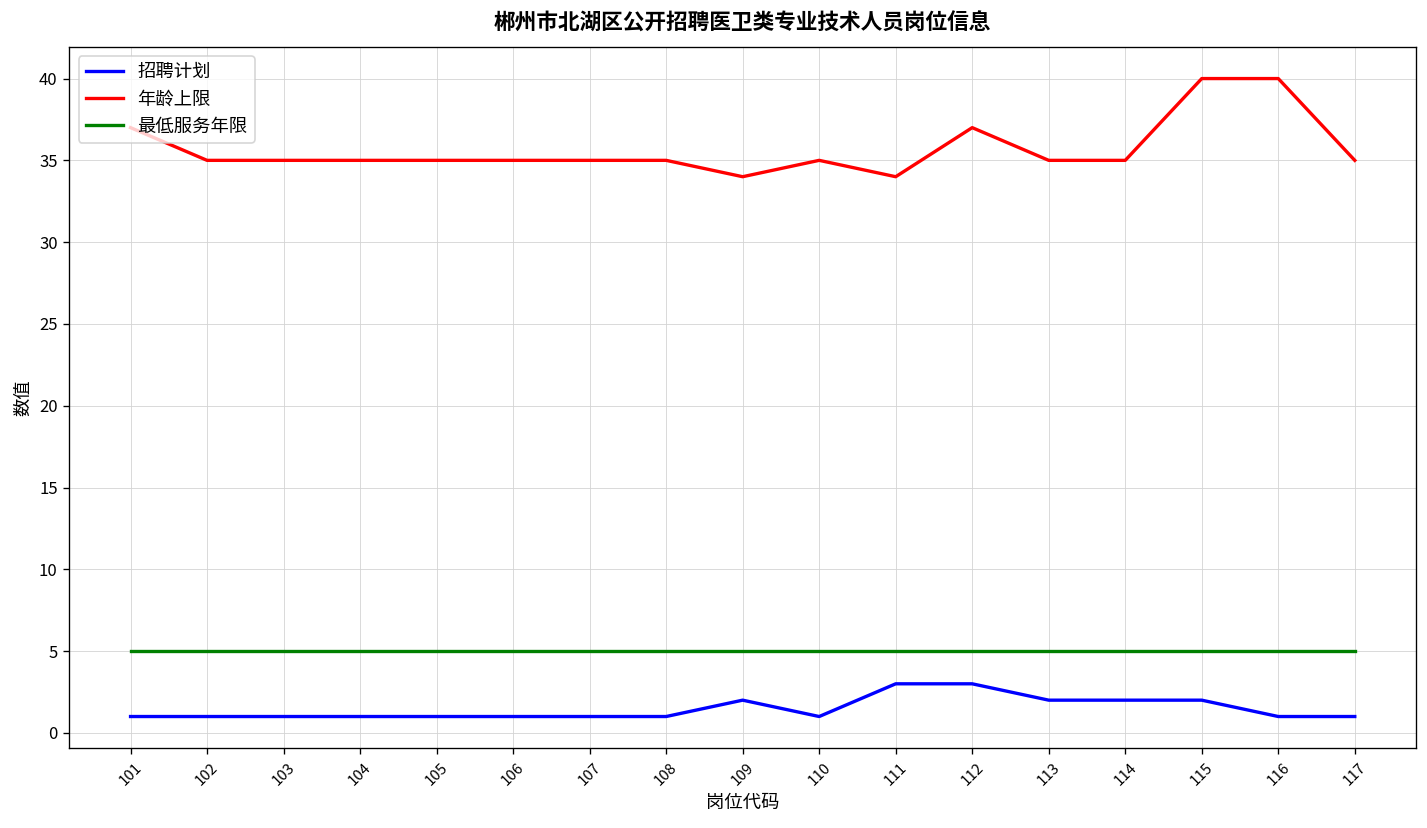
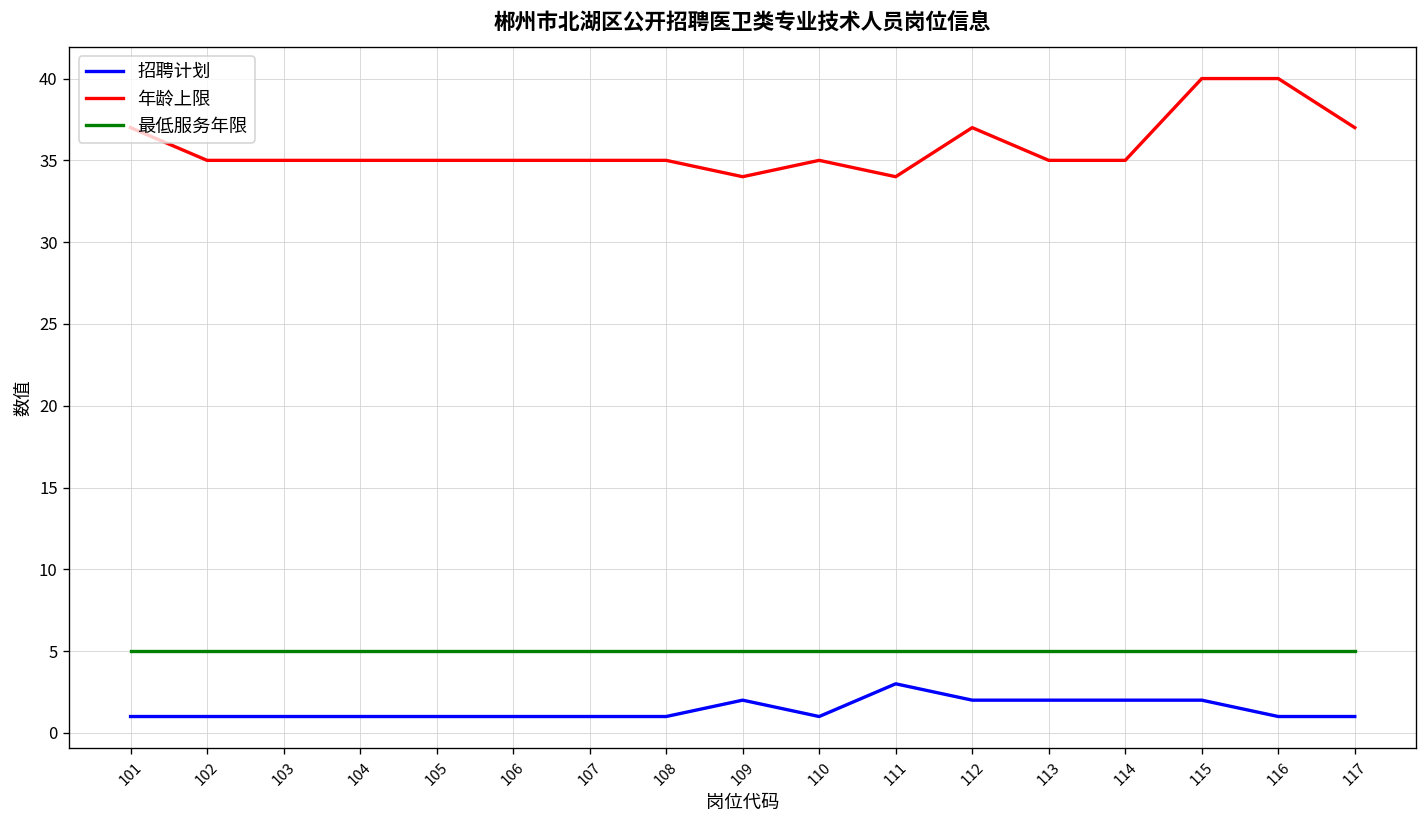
招聘计划, 112: 3 -> 2
年龄上限, 117: 35 -> 37
